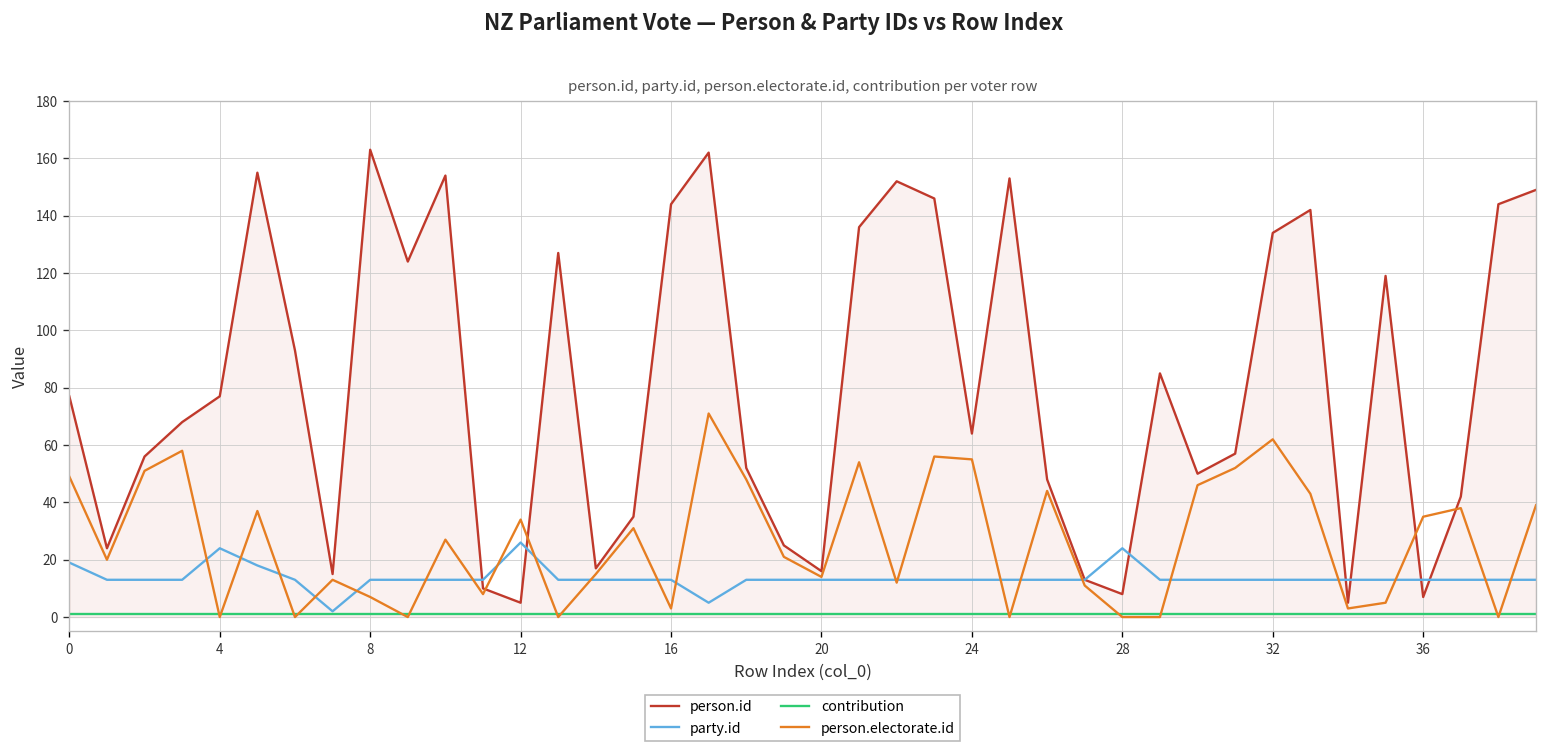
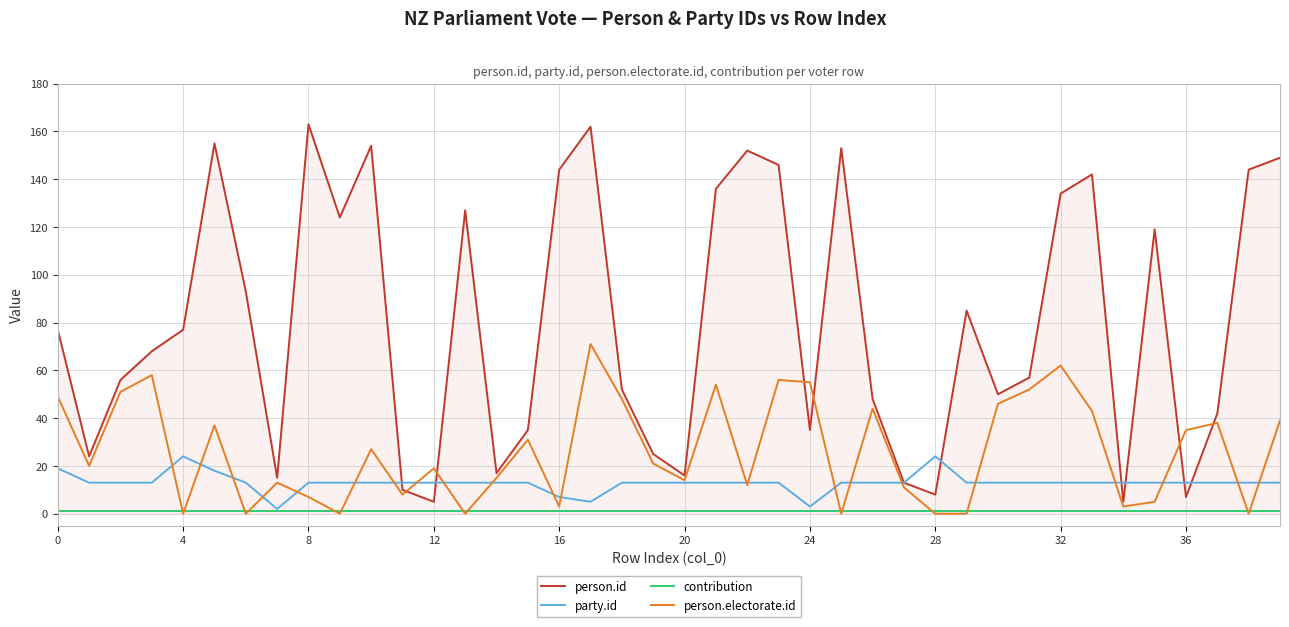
party.id, 12: 26 -> 13
person.electorate.id, 12: 34 -> 19
party.id, 16: 13 -> 7
person.id, 24: 64 -> 35
party.id, 24: 13 -> 3
